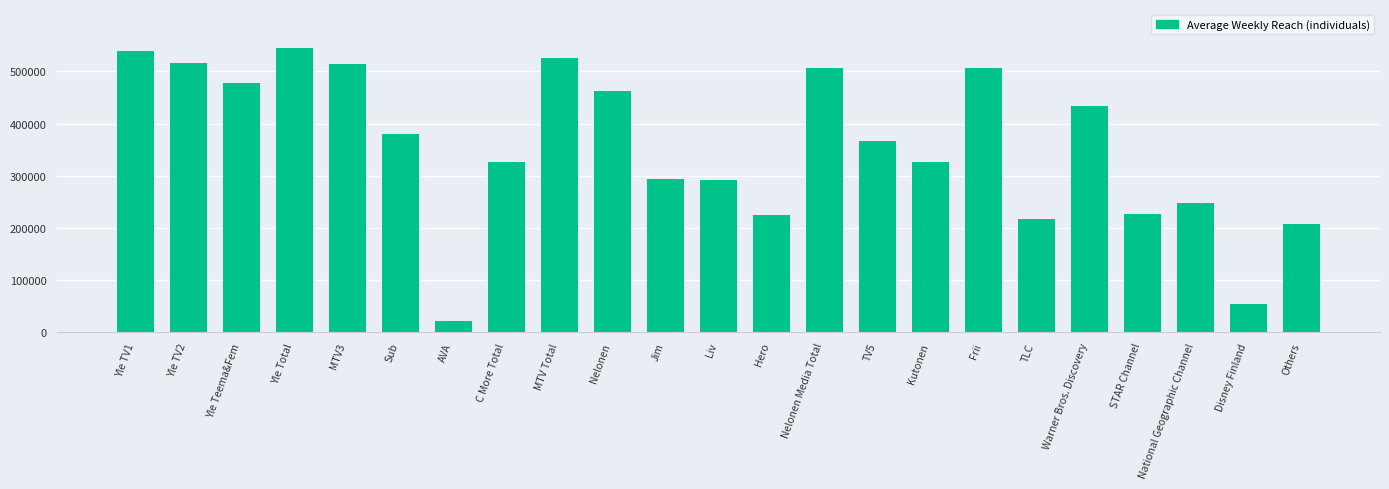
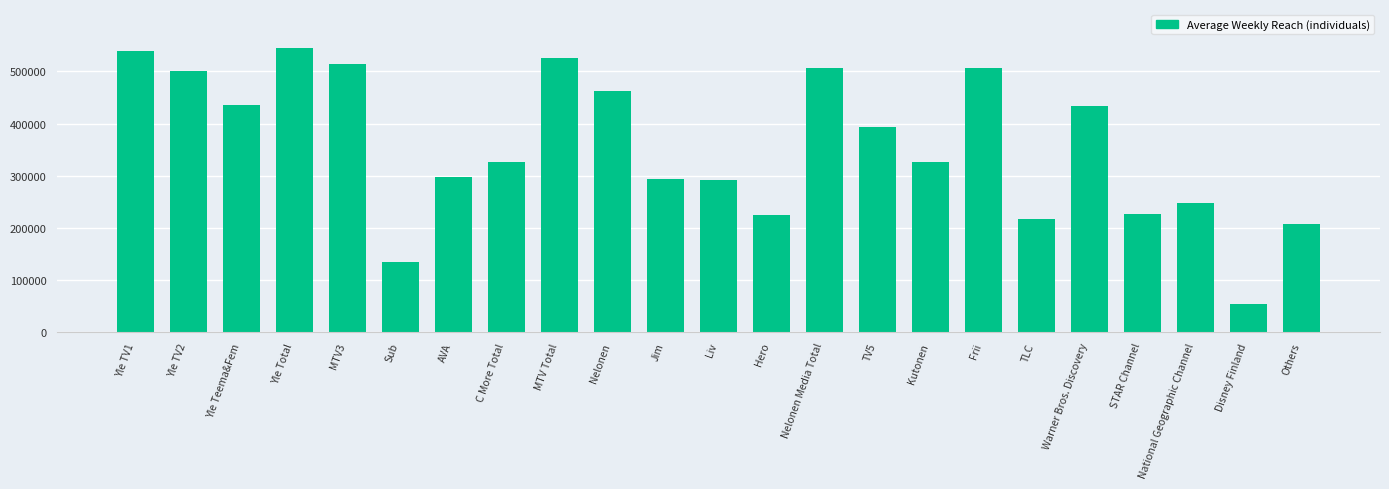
Yle TV2: 520000 -> 500000
Yle Teema&Fem: 480000 -> 440000
Sub: 380000 -> 130000
AVA: 20000 -> 300000
TV5: 370000 -> 390000
